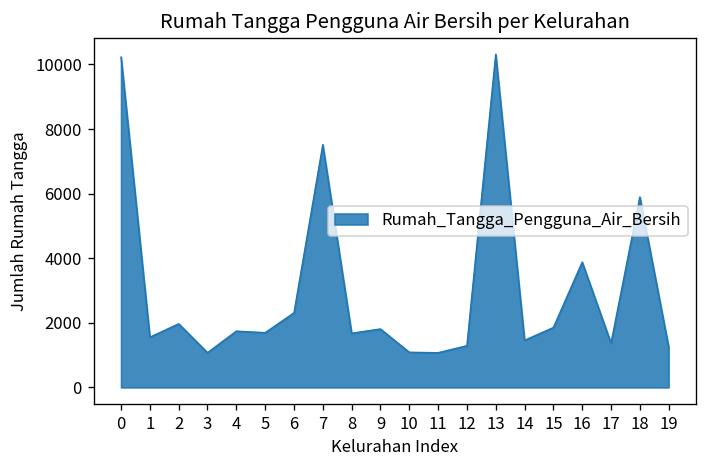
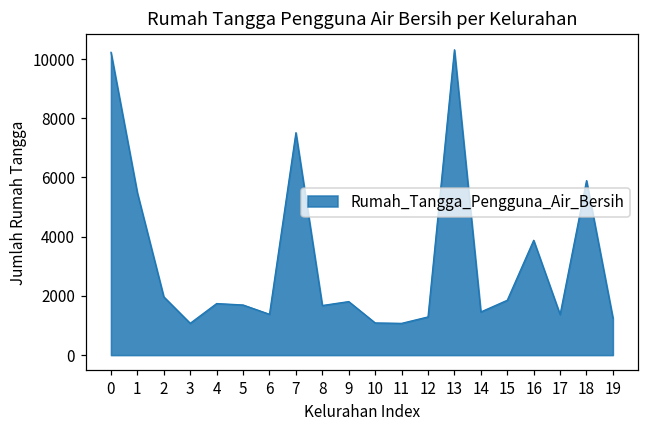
1: 1600 -> 5500
6: 2300 -> 1400
